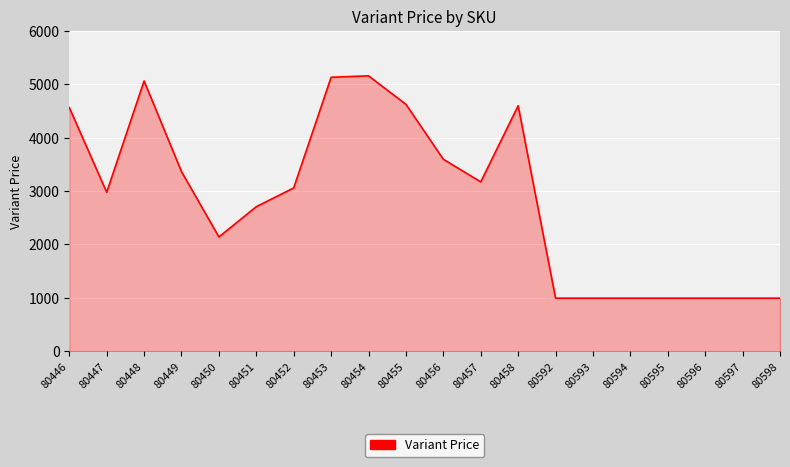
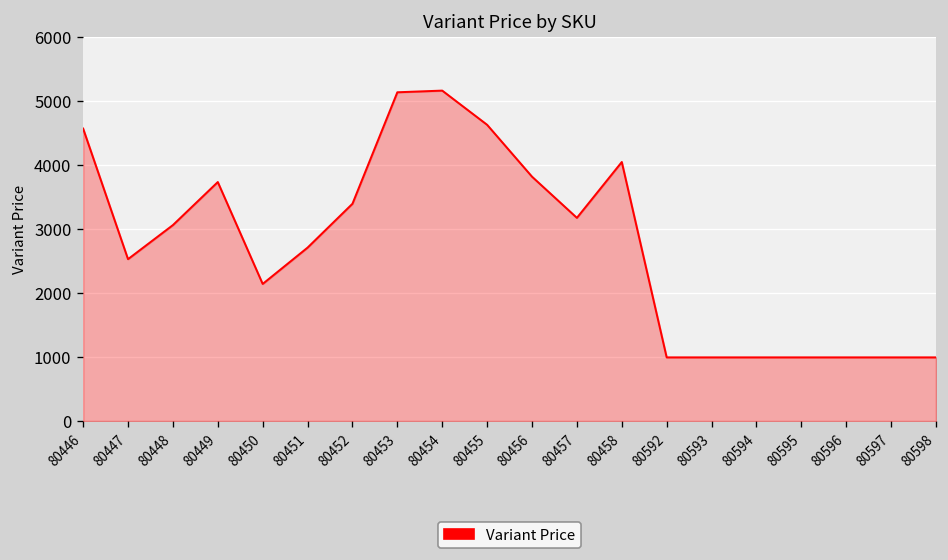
80447: 3000 -> 2500
80448: 5100 -> 3100
80449: 3400 -> 3700
80452: 3100 -> 3400
80456: 3600 -> 3800
80458: 4600 -> 4000
